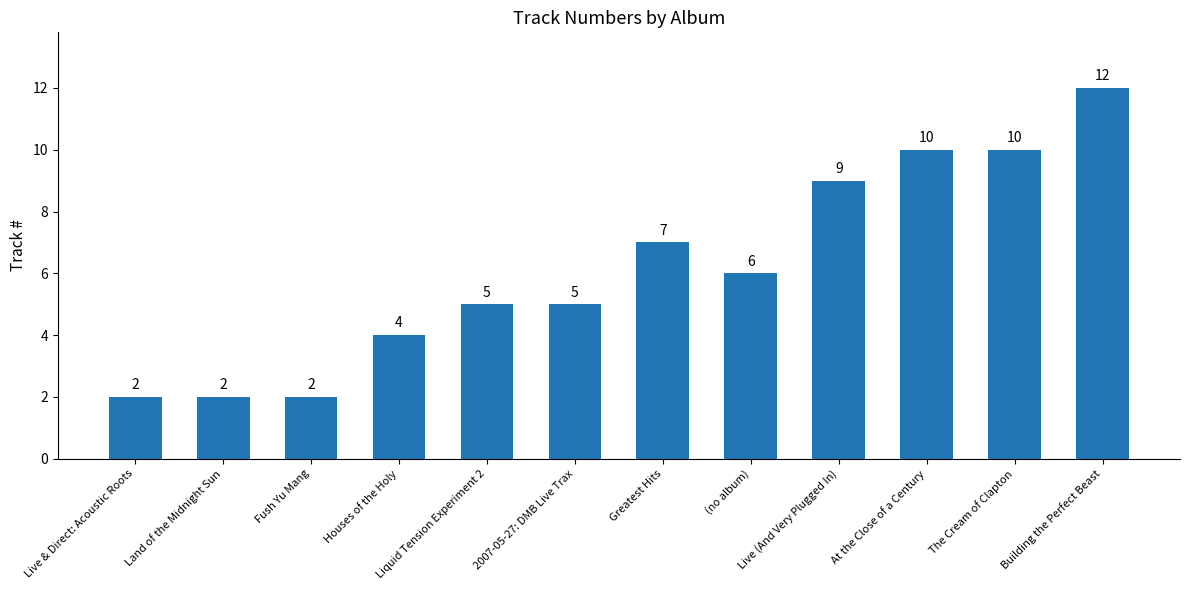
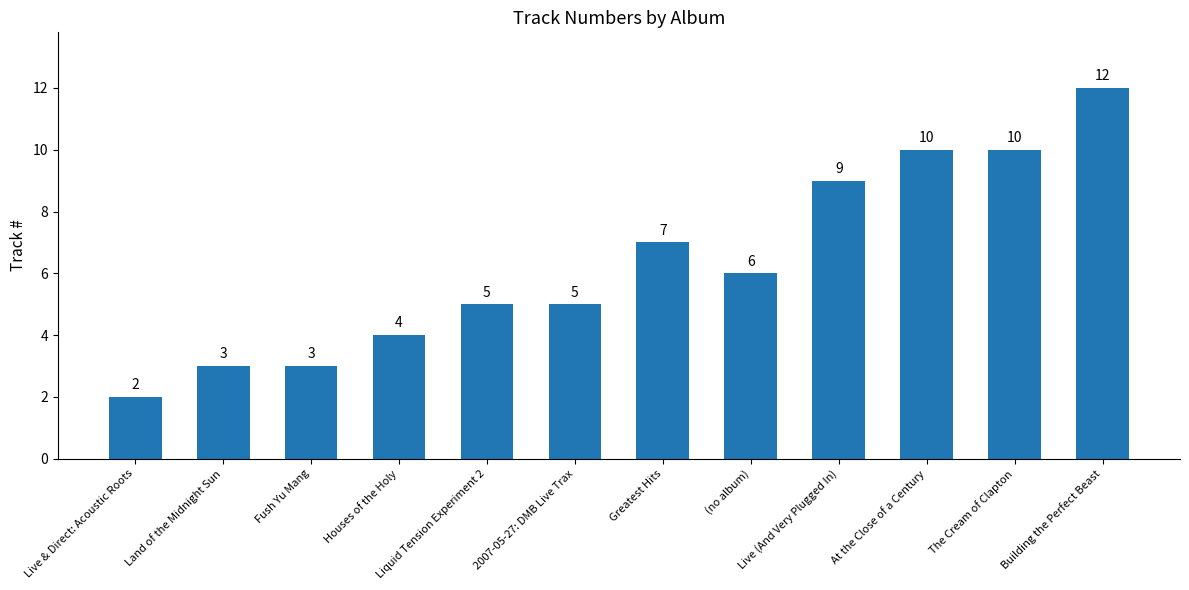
Land of the Midnight Sun: 2 -> 3
Fush Yu Mang: 2 -> 3
